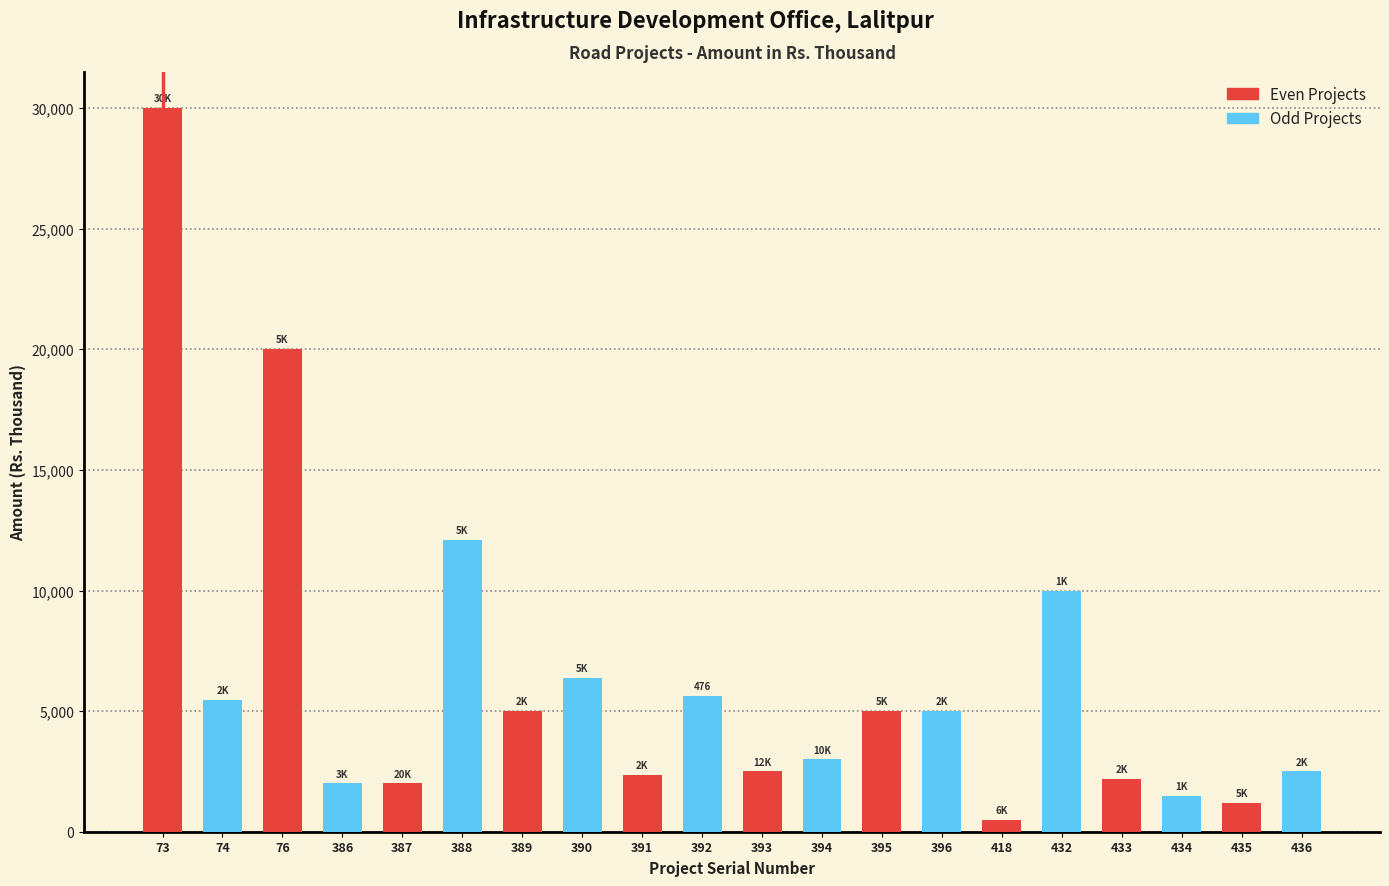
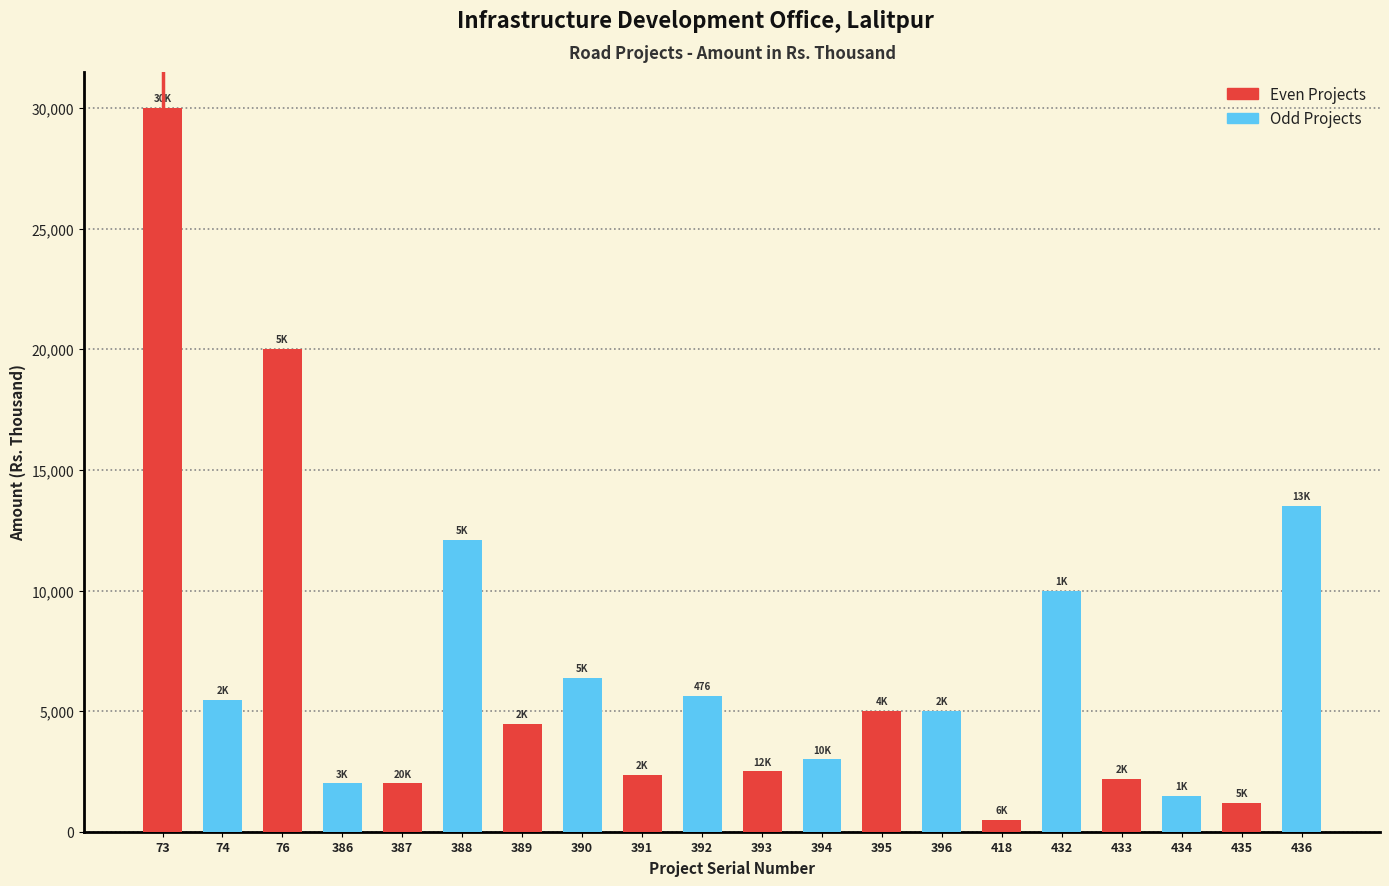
Even Projects, 389: 5K -> 4K
Odd Projects, 436: 2K -> 13K
